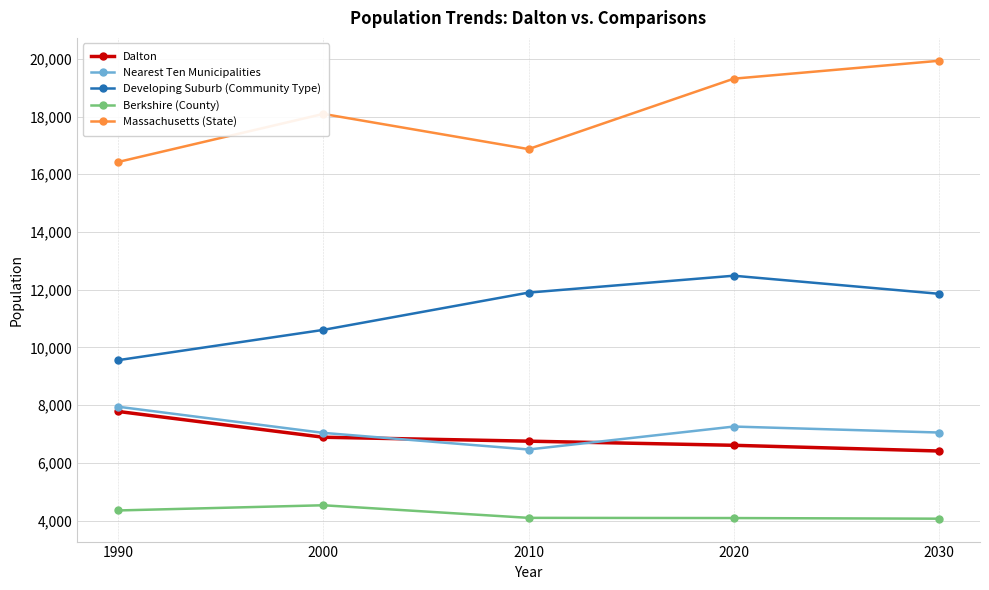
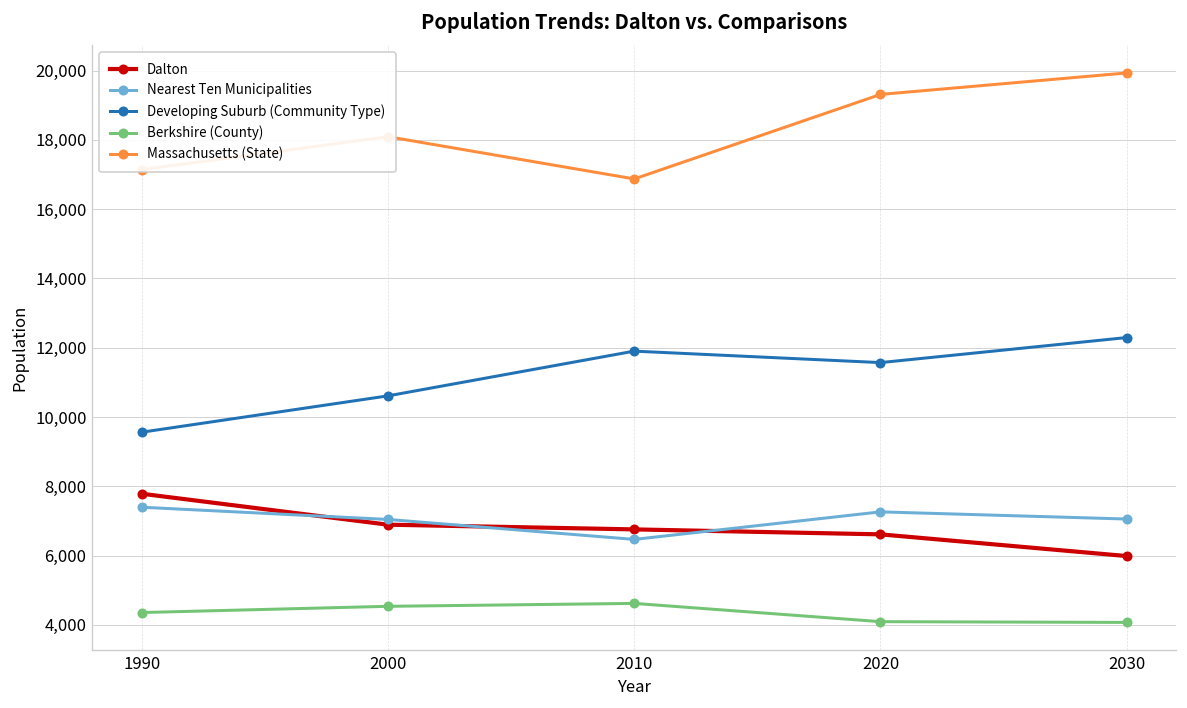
Nearest Ten Municipalities, 1990: 7,900 -> 7,400
Massachusetts (State), 1990: 16,400 -> 17,100
Berkshire (County), 2010: 4,100 -> 4,600
Developing Suburb (Community Type), 2020: 12,500 -> 11,600
Dalton, 2030: 6,400 -> 6,000
Developing Suburb (Community Type), 2030: 11,900 -> 12,300
